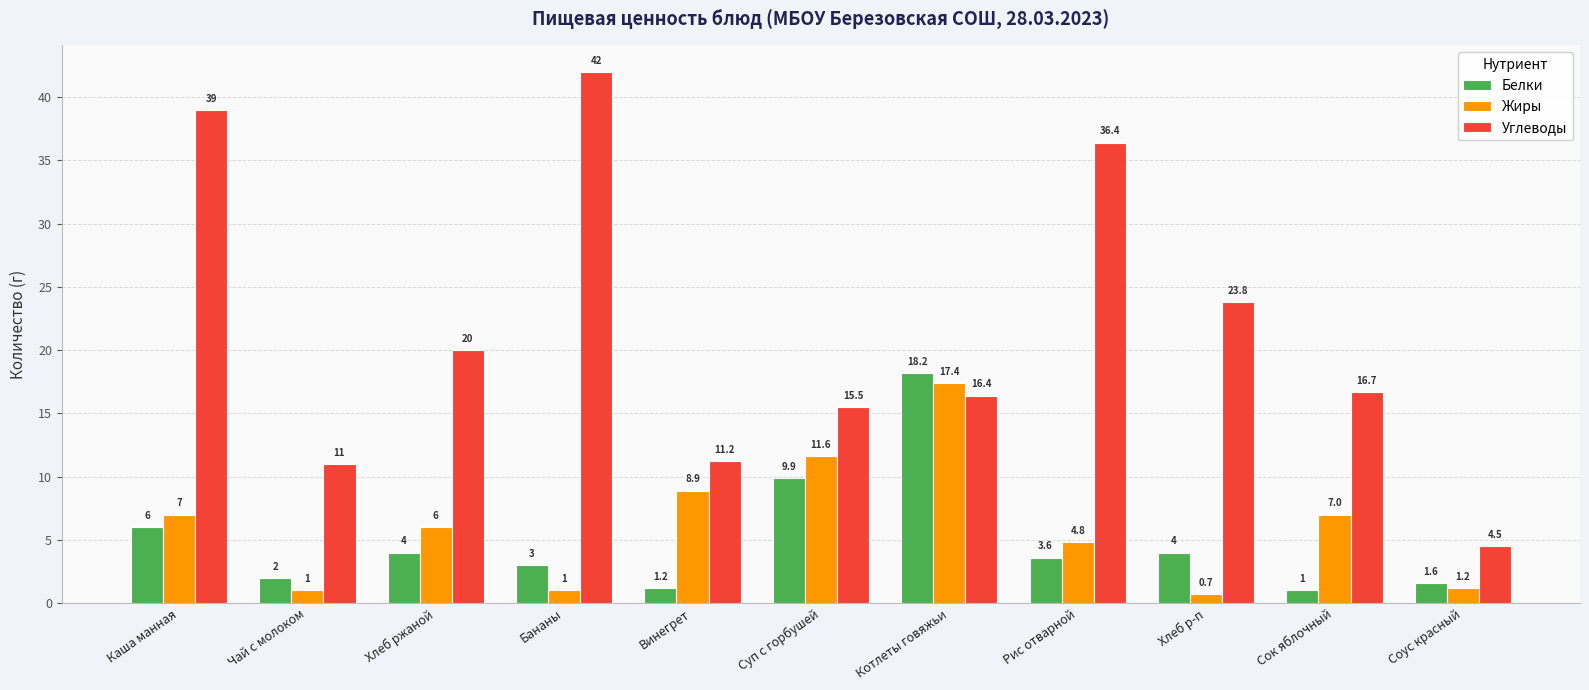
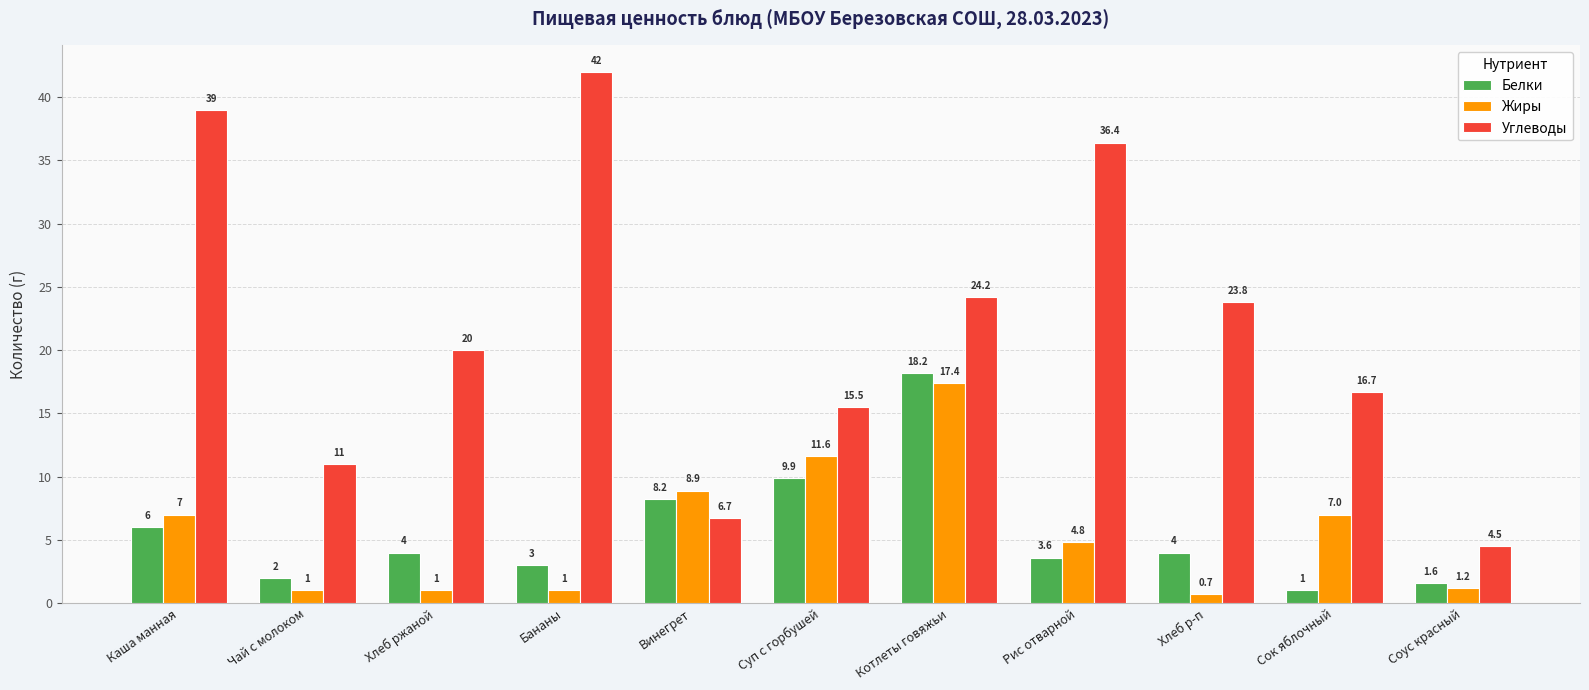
Жиры, Хлеб ржаной: 6 -> 1
Белки, Винегрет: 1.2 -> 8.2
Углеводы, Винегрет: 11.2 -> 6.7
Углеводы, Котлеты говяжьи: 16.4 -> 24.2
